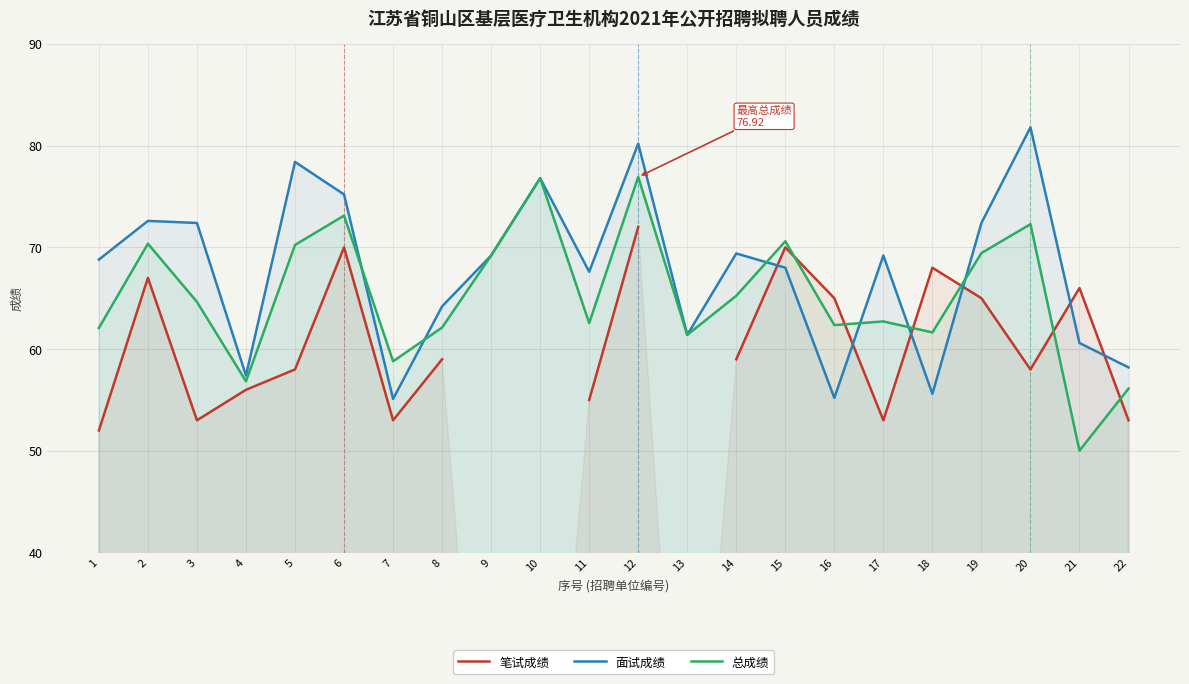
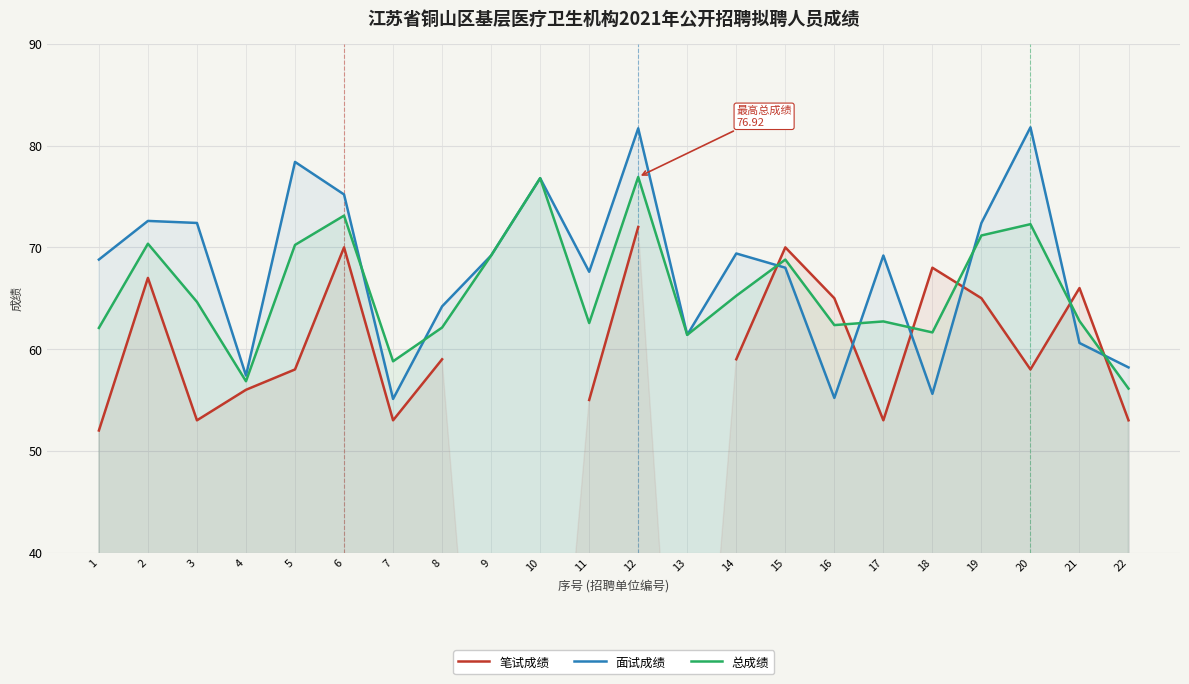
面试成绩, 12: 80.2 -> 81.7
总成绩, 15: 70.6 -> 68.8
总成绩, 19: 69.4 -> 71.2
总成绩, 21: 50.0 -> 62.8
